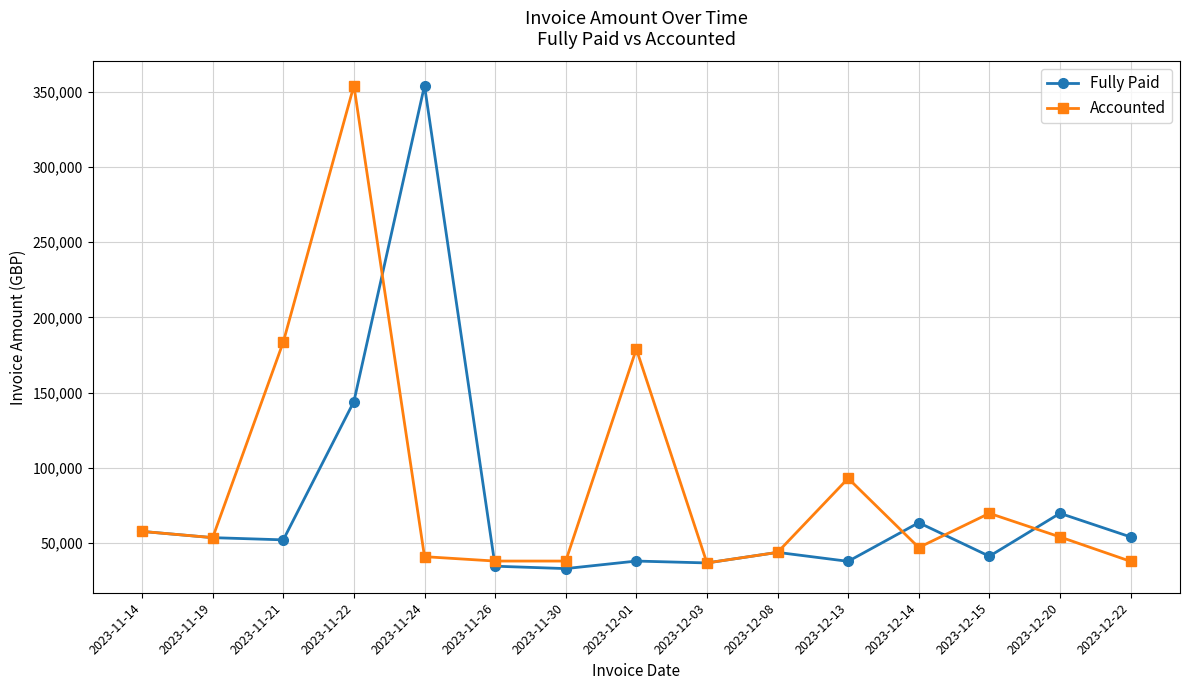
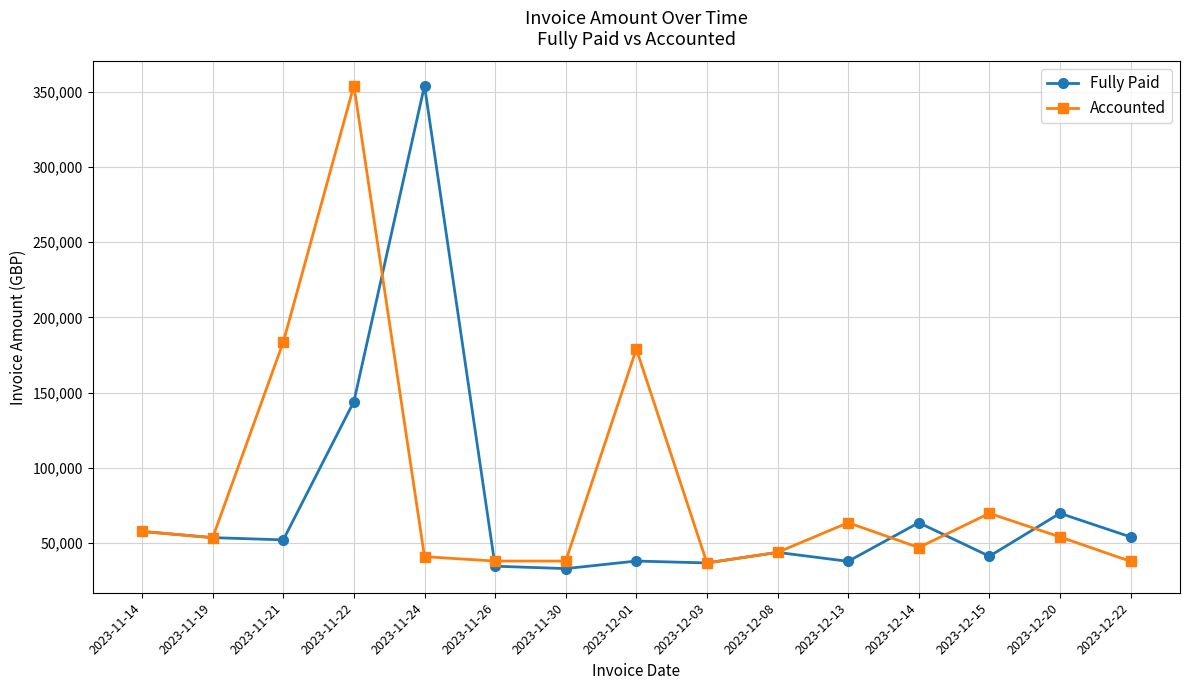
Accounted, 2023-12-13: 93,000 -> 63,000
